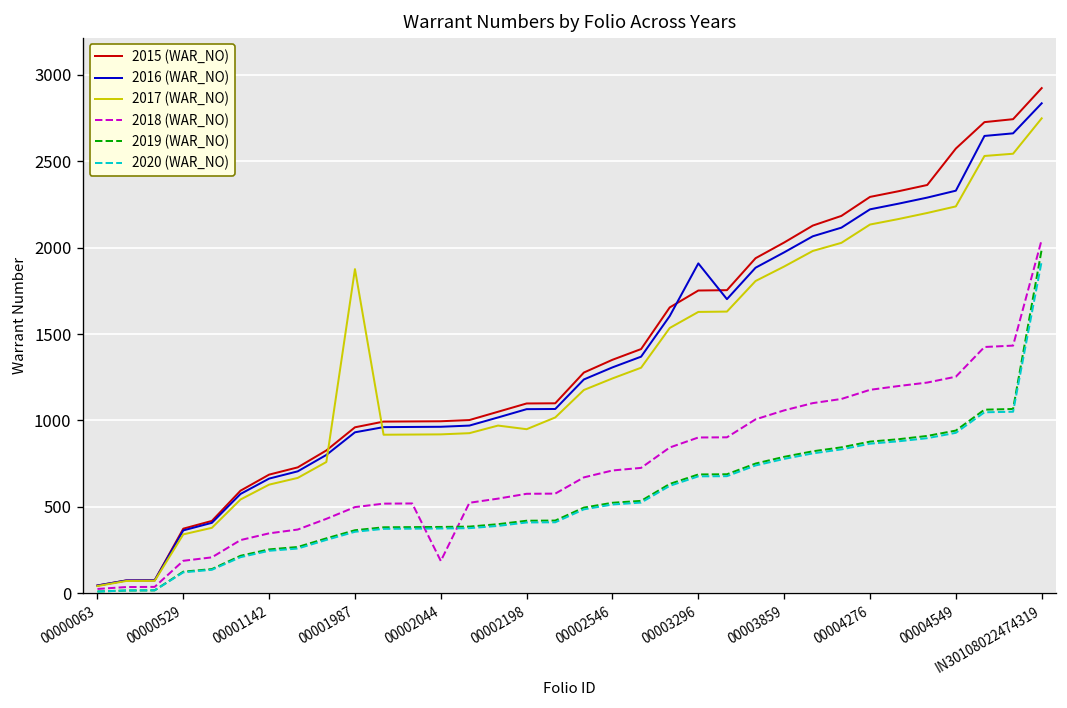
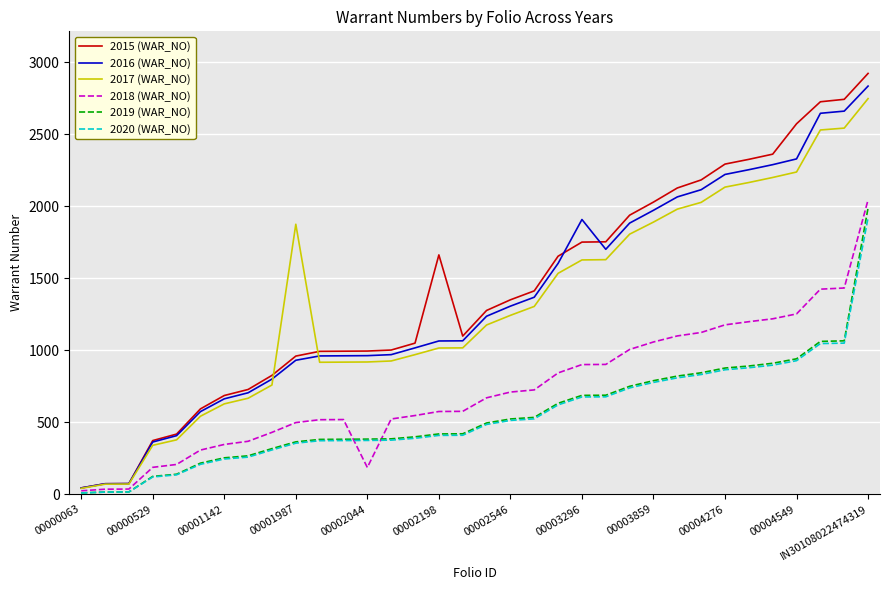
2015 (WAR_NO), 00002198: 1100 -> 1660
2017 (WAR_NO), 00002198: 950 -> 1020
